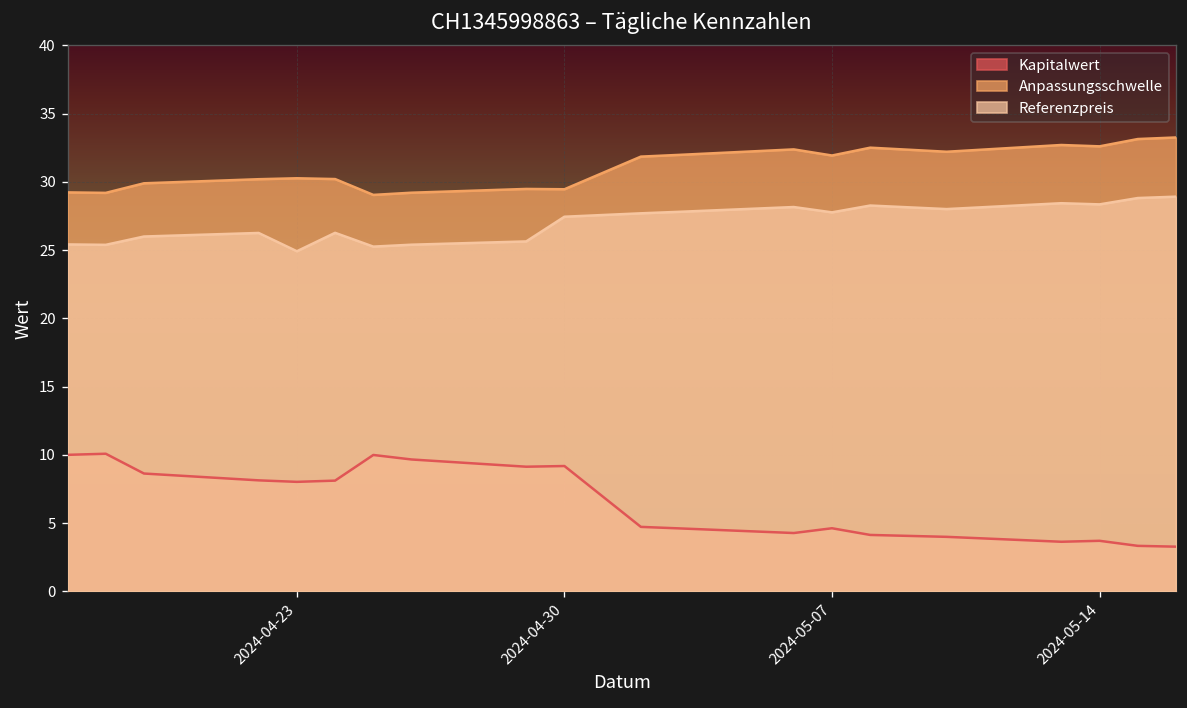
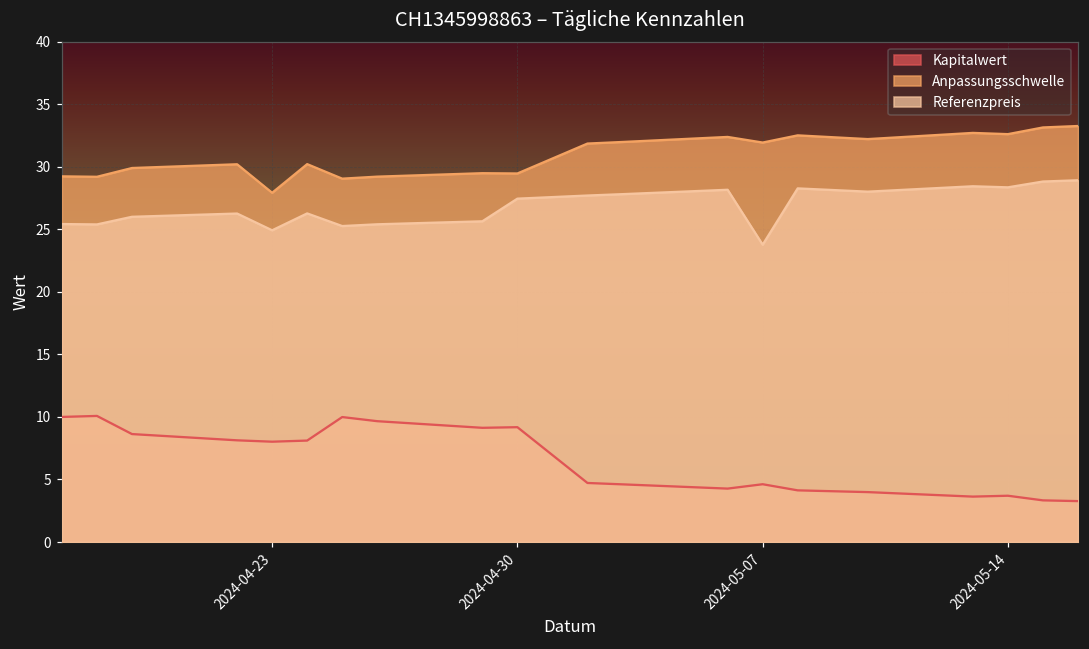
Anpassungsschwelle, 2024-04-23: 30.3 -> 27.9
Referenzpreis, 2024-05-07: 27.8 -> 23.8
